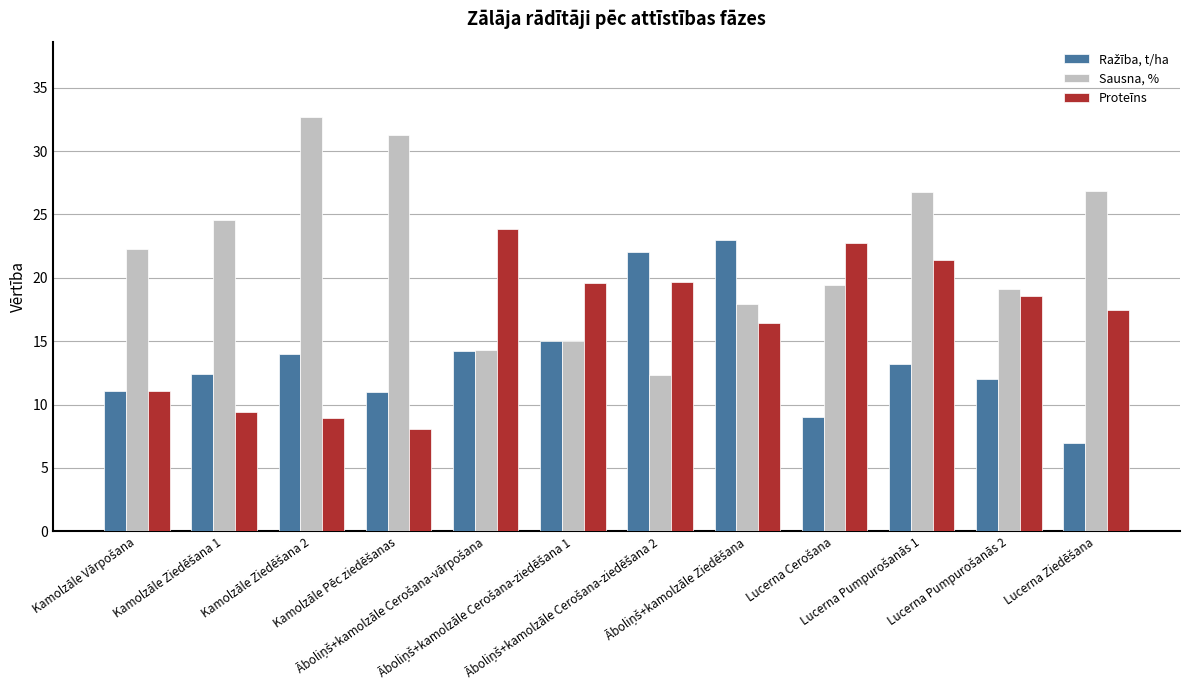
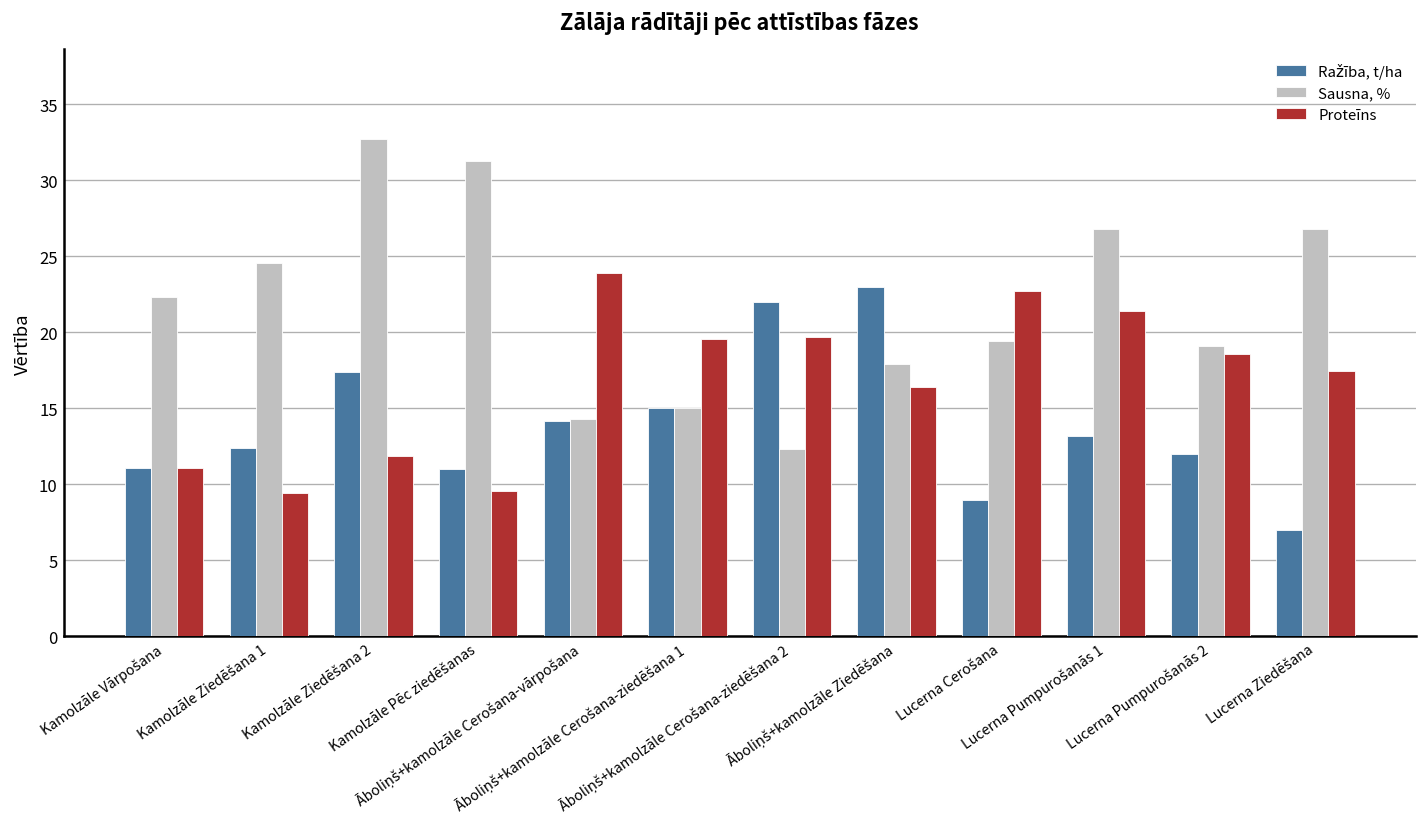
Ražība, t/ha, Kamolzāle Ziedēšana 2: 14.0 -> 17.4
Proteīns, Kamolzāle Ziedēšana 2: 9.0 -> 11.9
Proteīns, Kamolzāle Pēc ziedēšanas: 8.1 -> 9.6
